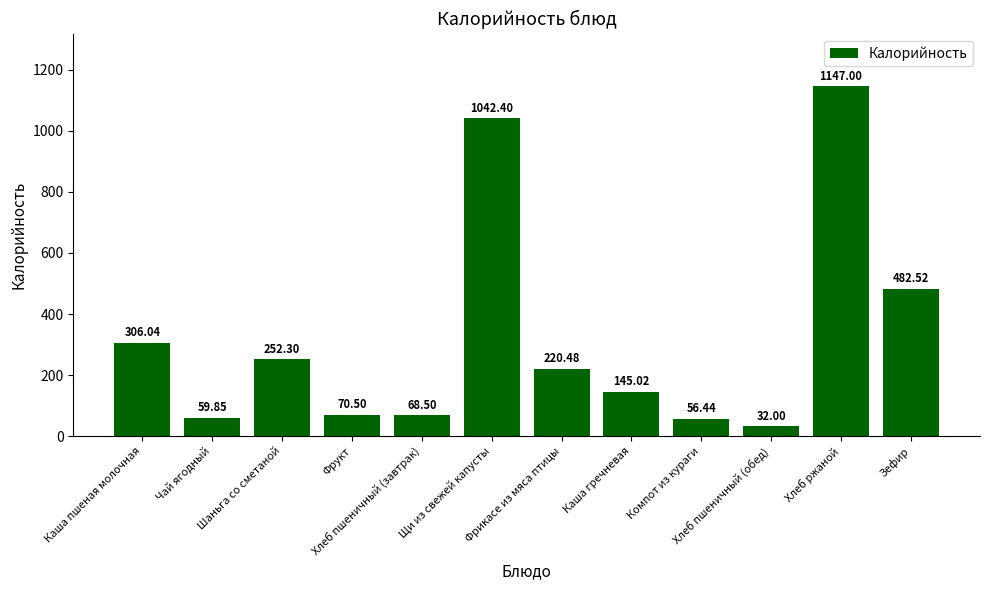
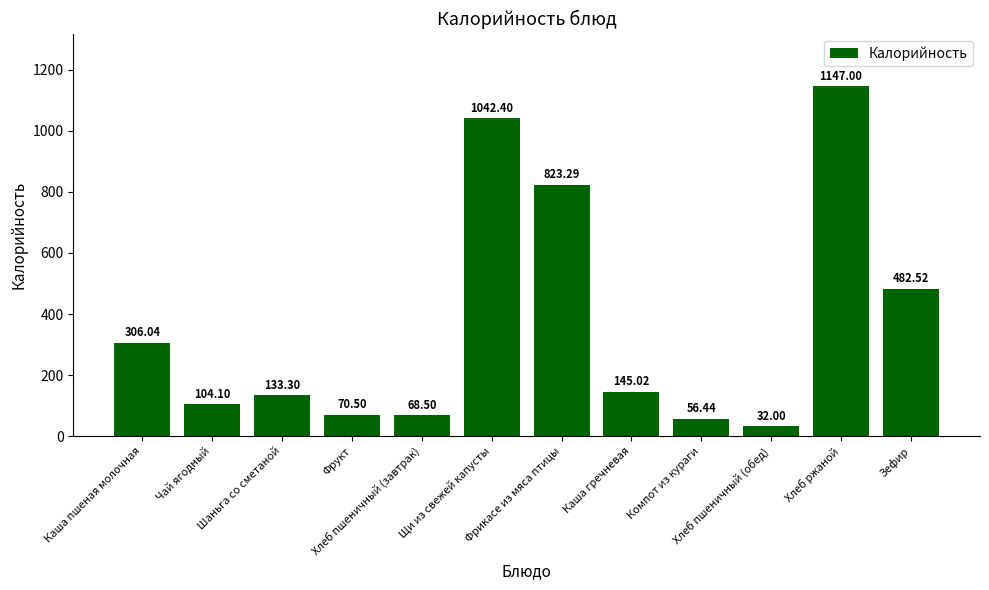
Чай ягодный: 59.85 -> 104.10
Шаньга со сметаной: 252.30 -> 133.30
Фрикасе из мяса птицы: 220.48 -> 823.29
